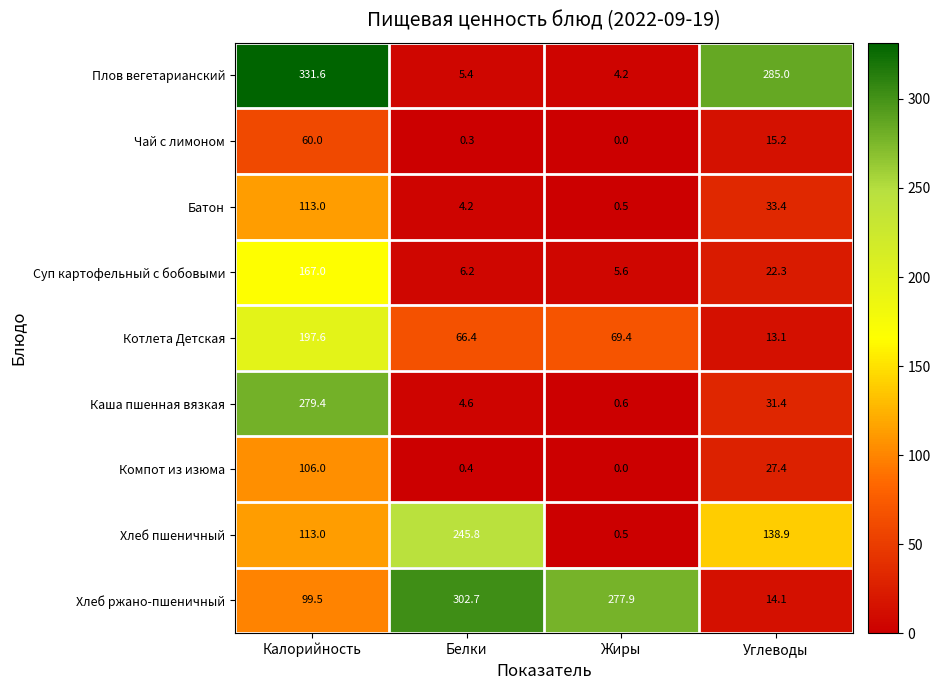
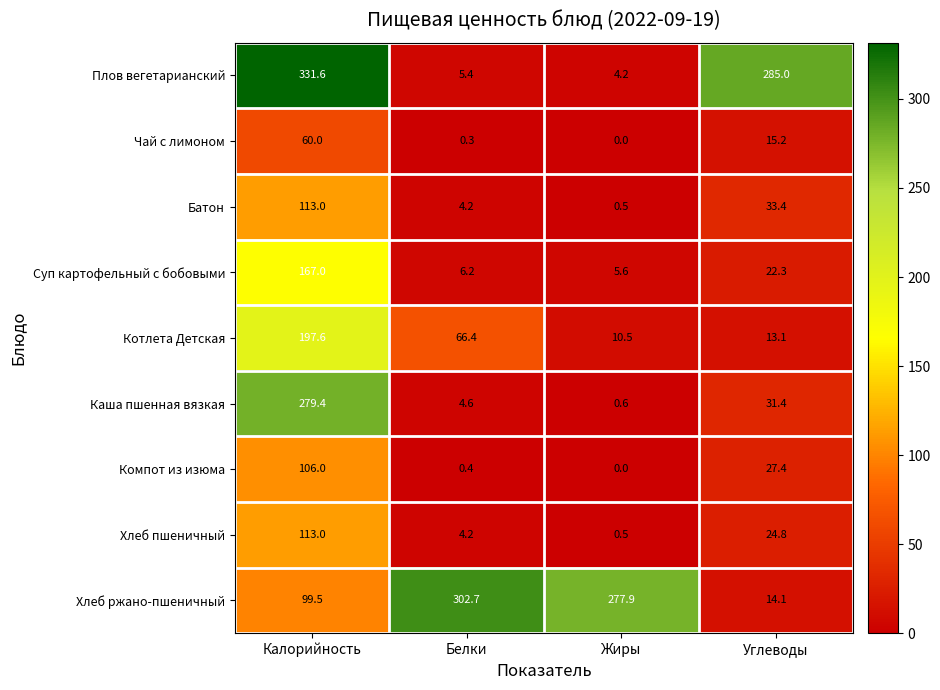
Котлета Детская, Жиры: 69.4 -> 10.5
Хлеб пшеничный, Белки: 245.8 -> 4.2
Хлеб пшеничный, Углеводы: 138.9 -> 24.8
